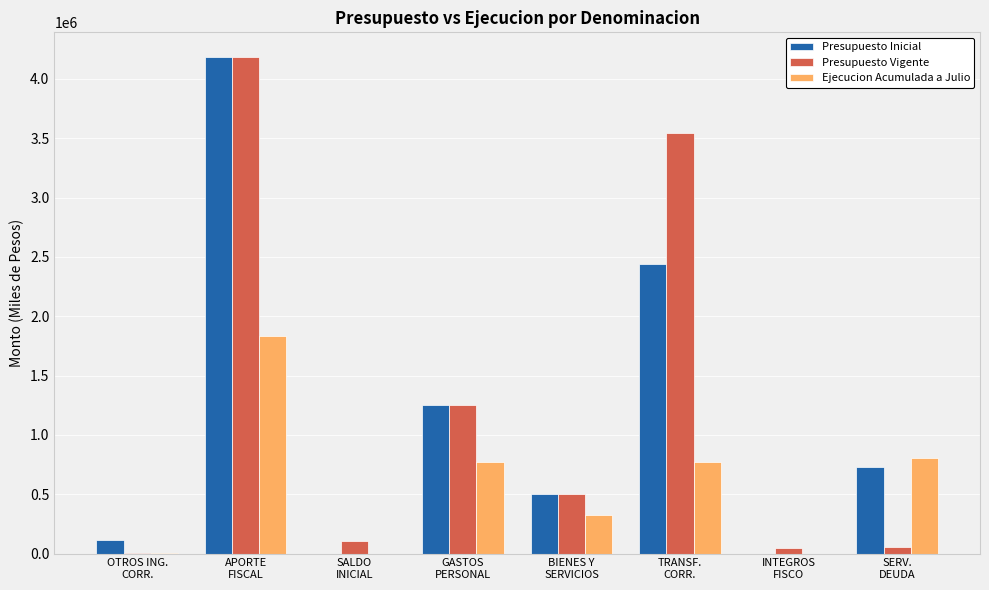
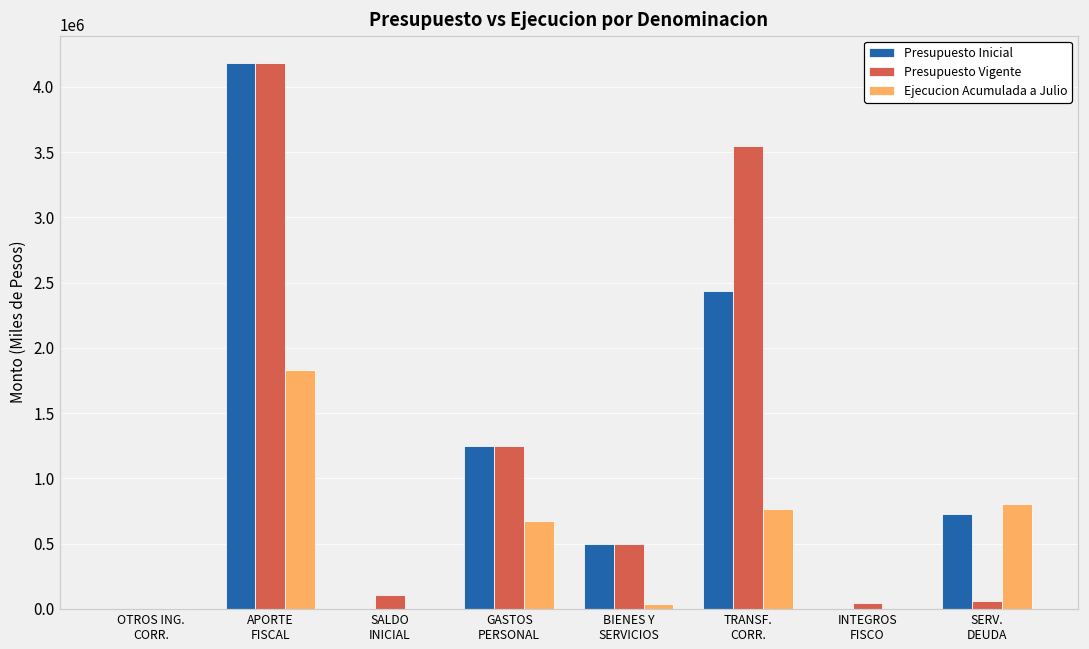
Presupuesto Inicial, OTROS ING. CORR.: 110000 -> 0
Ejecucion Acumulada a Julio, GASTOS PERSONAL: 770000 -> 680000
Ejecucion Acumulada a Julio, BIENES Y SERVICIOS: 330000 -> 40000
